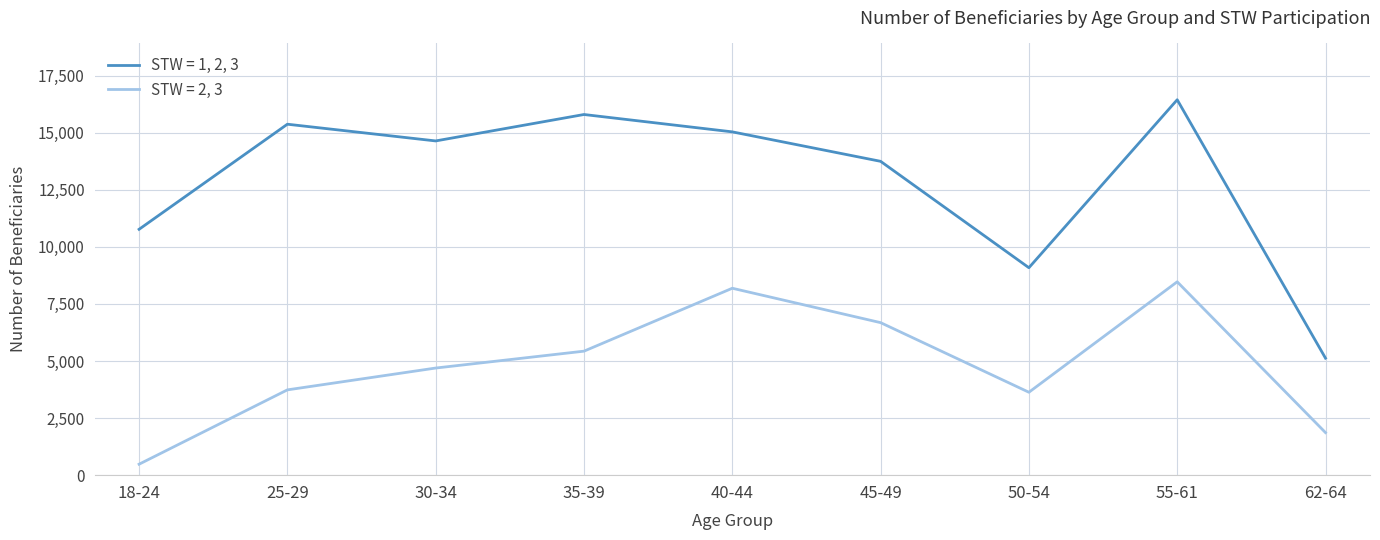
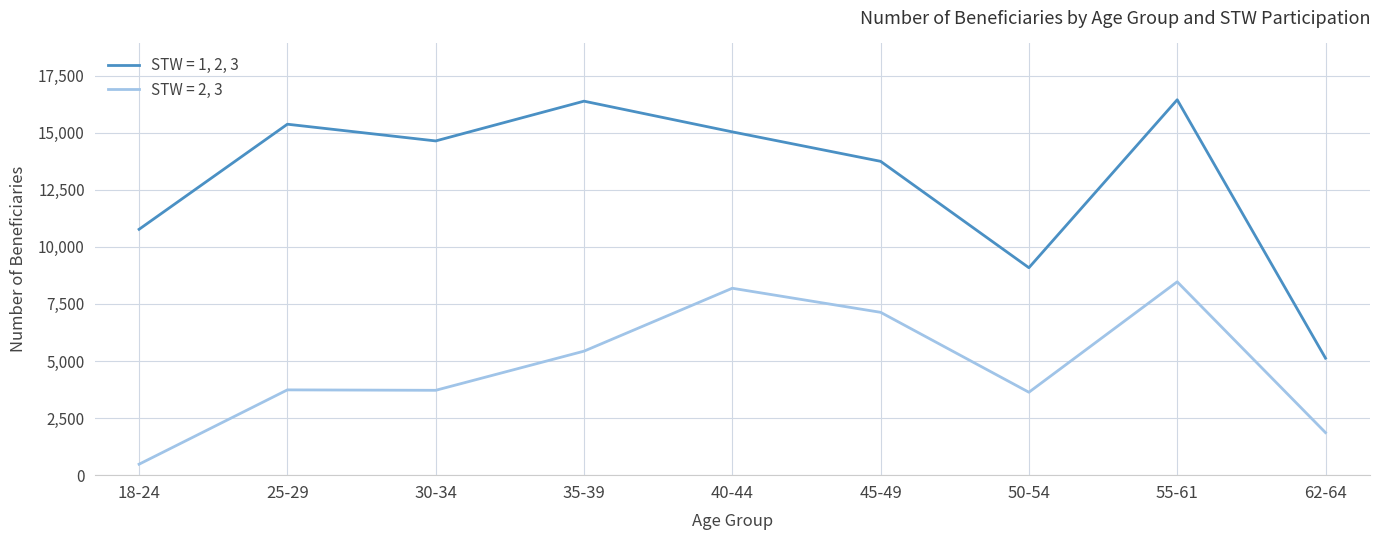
STW = 2, 3, 30-34: 4,700 -> 3,700
STW = 1, 2, 3, 35-39: 15,800 -> 16,400
STW = 2, 3, 45-49: 6,700 -> 7,100
